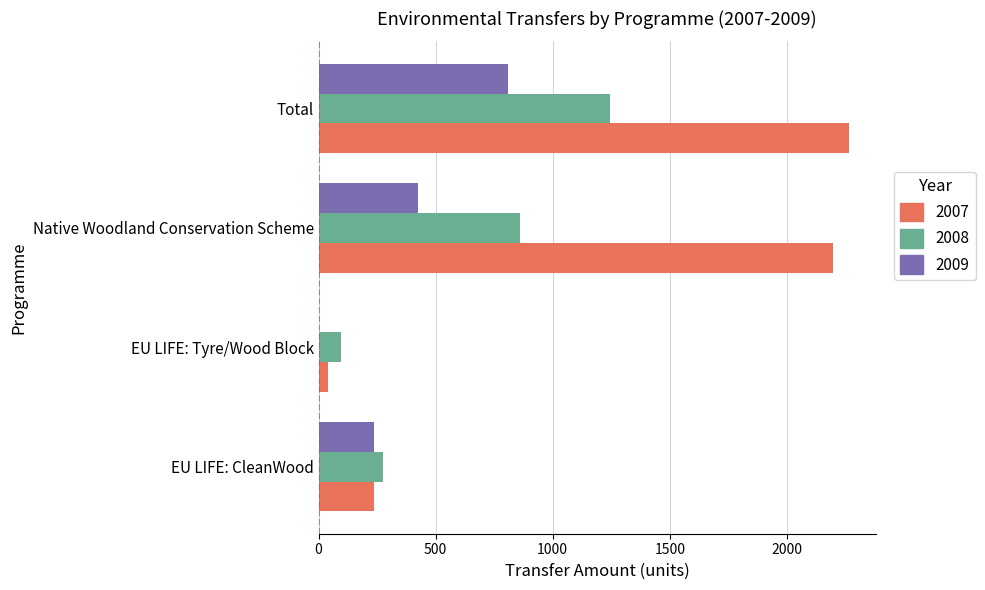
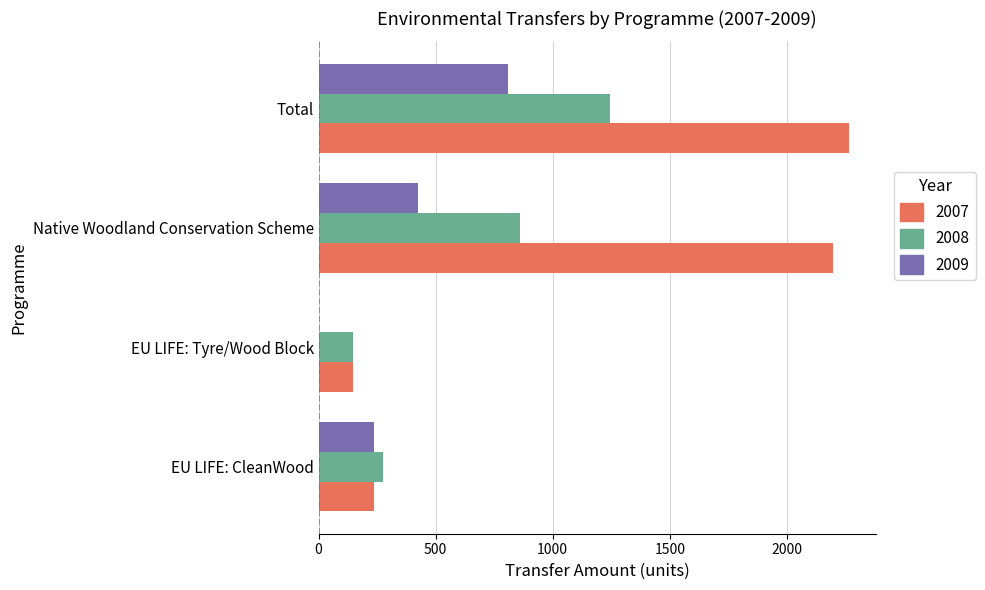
2008, EU LIFE: Tyre/Wood Block: 100 -> 150
2007, EU LIFE: Tyre/Wood Block: 40 -> 150
